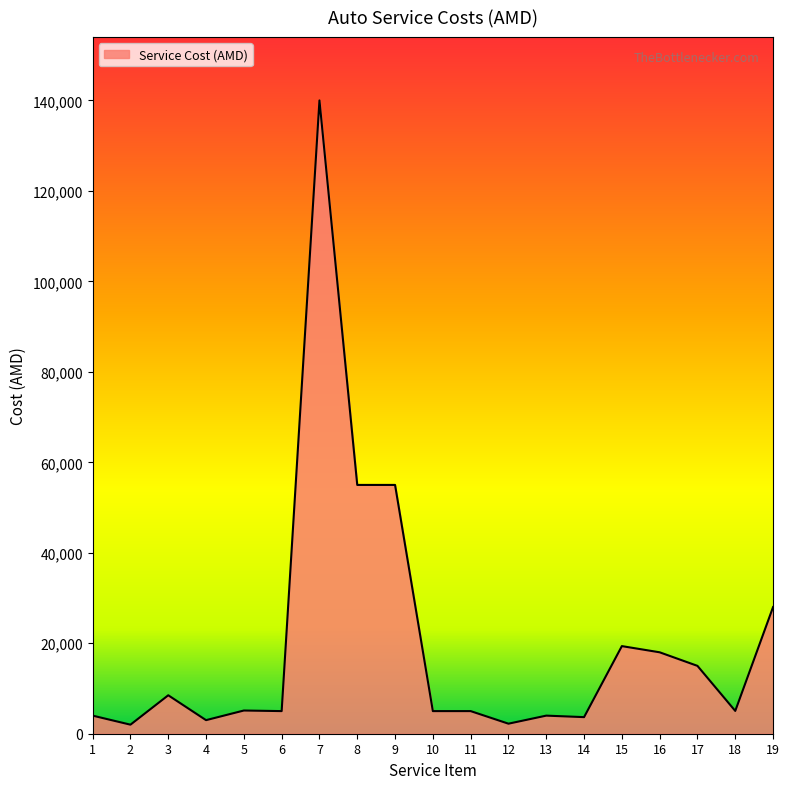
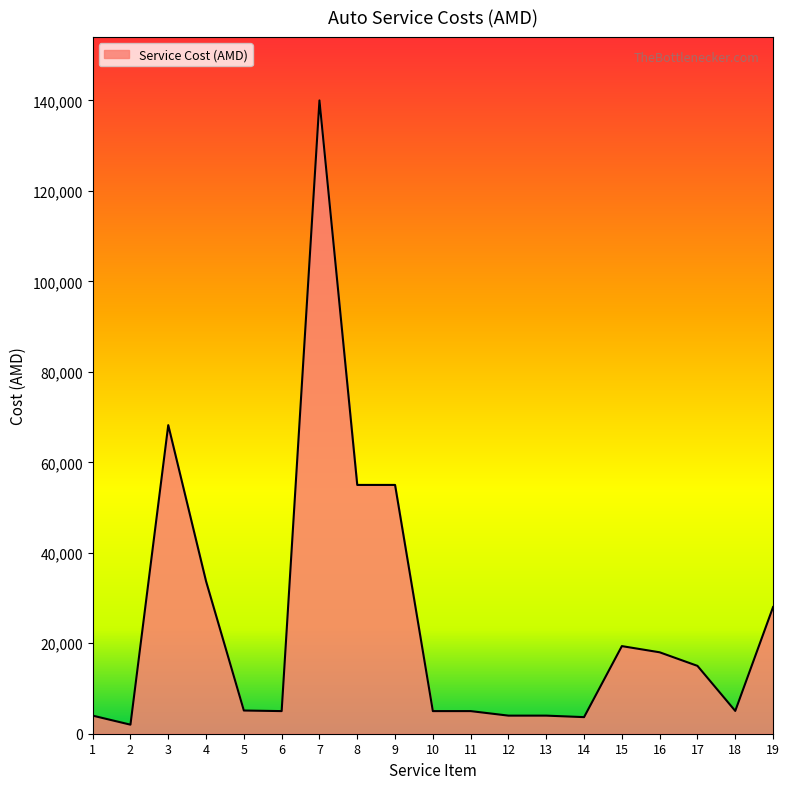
3: 9,000 -> 68,000
4: 3,000 -> 34,000
12: 2,000 -> 4,000
